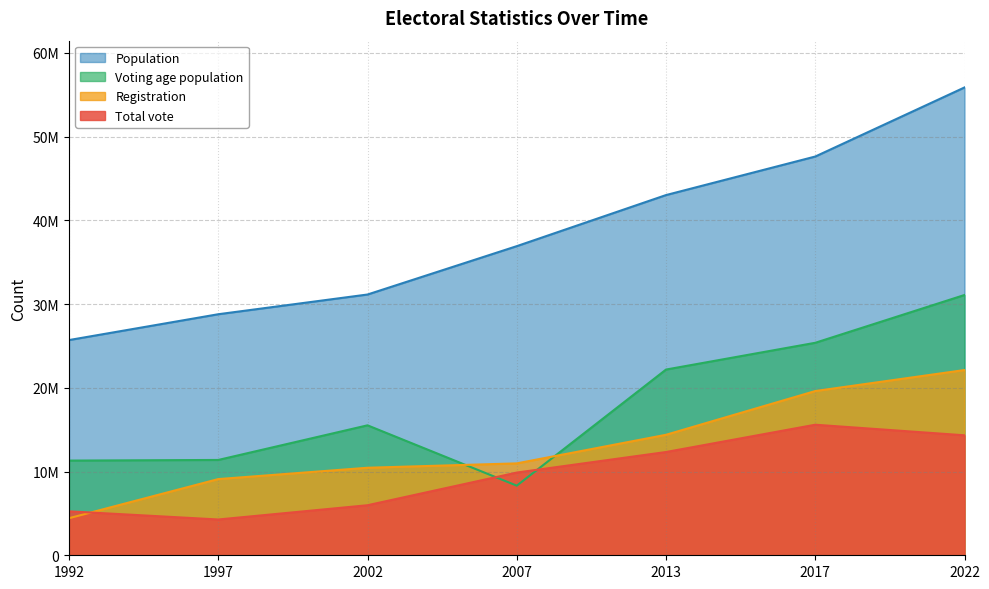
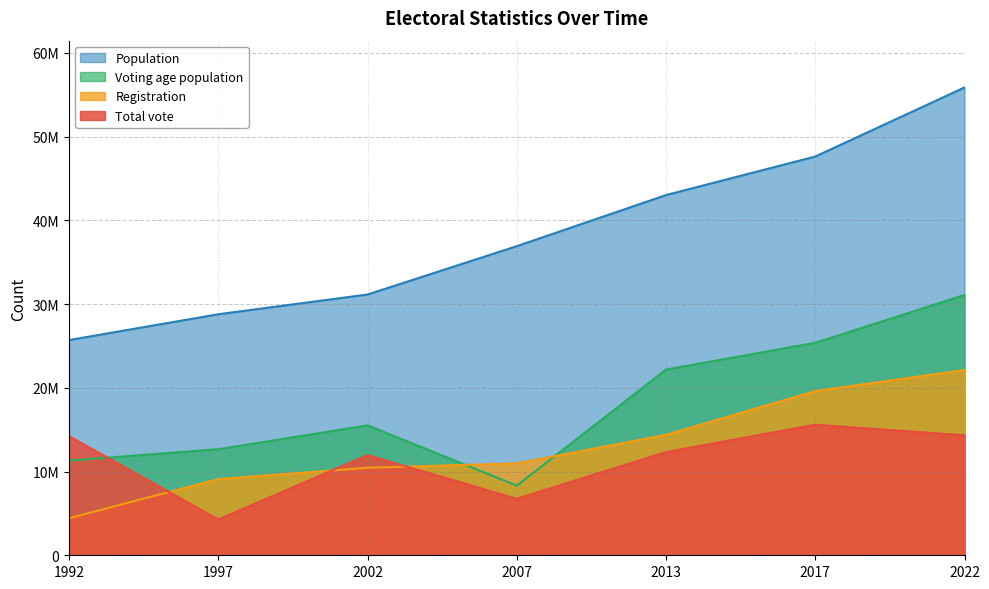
Total vote, 1992: 5000000 -> 14000000
Voting age population, 1997: 11000000 -> 13000000
Total vote, 2002: 6000000 -> 12000000
Total vote, 2007: 10000000 -> 7000000
